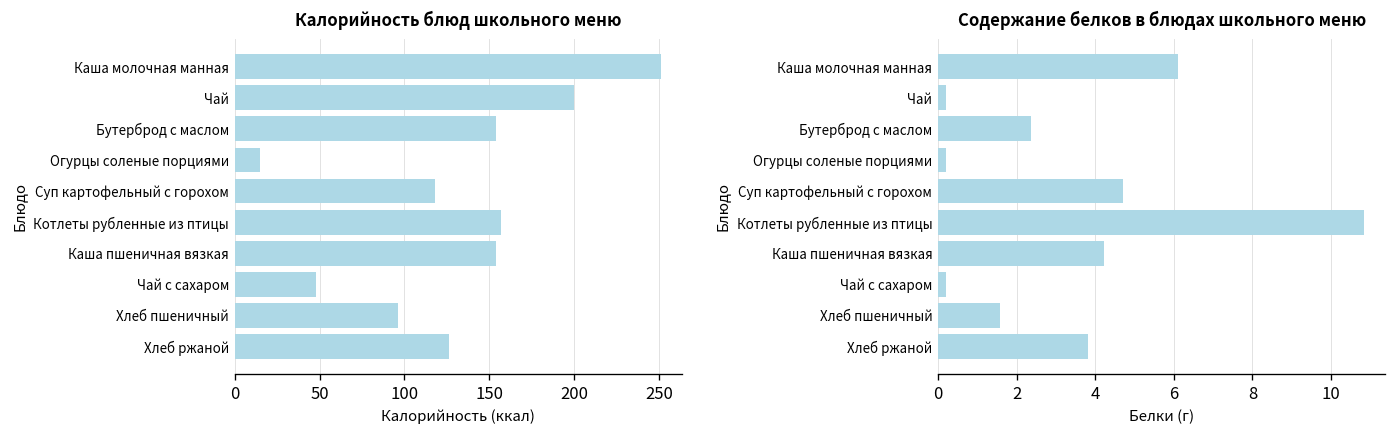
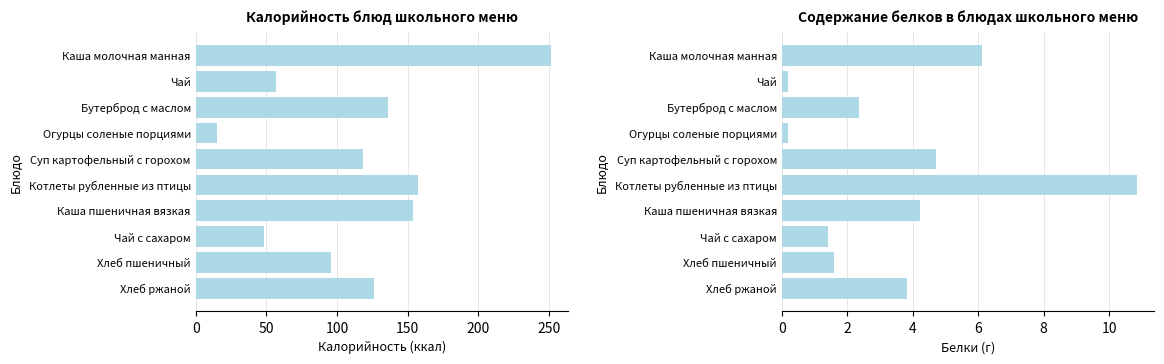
Калорийность блюд школьного меню, Чай: 200 -> 57
Калорийность блюд школьного меню, Бутерброд с маслом: 154 -> 136
Содержание белков в блюдах школьного меню, Чай с сахаром: 0.2 -> 1.4
